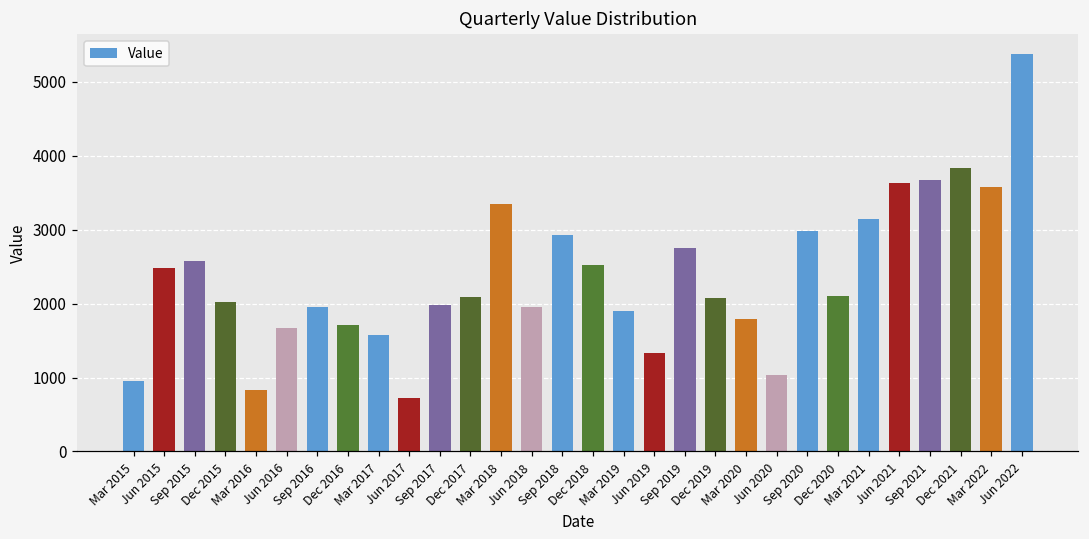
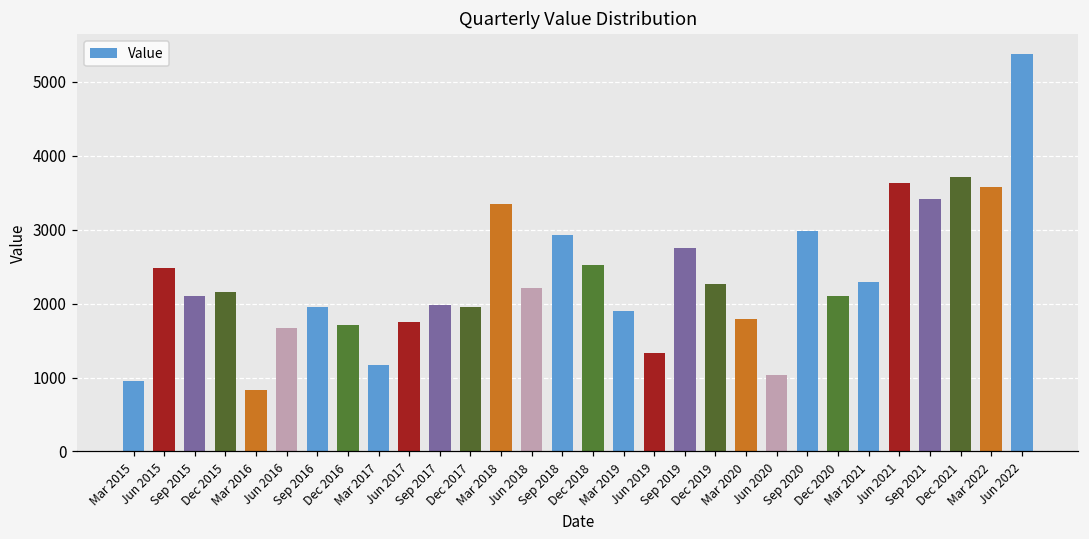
Sep 2015: 2600 -> 2100
Dec 2015: 2000 -> 2200
Mar 2017: 1600 -> 1200
Jun 2017: 700 -> 1800
Dec 2017: 2100 -> 2000
Jun 2018: 2000 -> 2200
Dec 2019: 2100 -> 2300
Mar 2021: 3100 -> 2300
Sep 2021: 3700 -> 3400
Dec 2021: 3800 -> 3700
